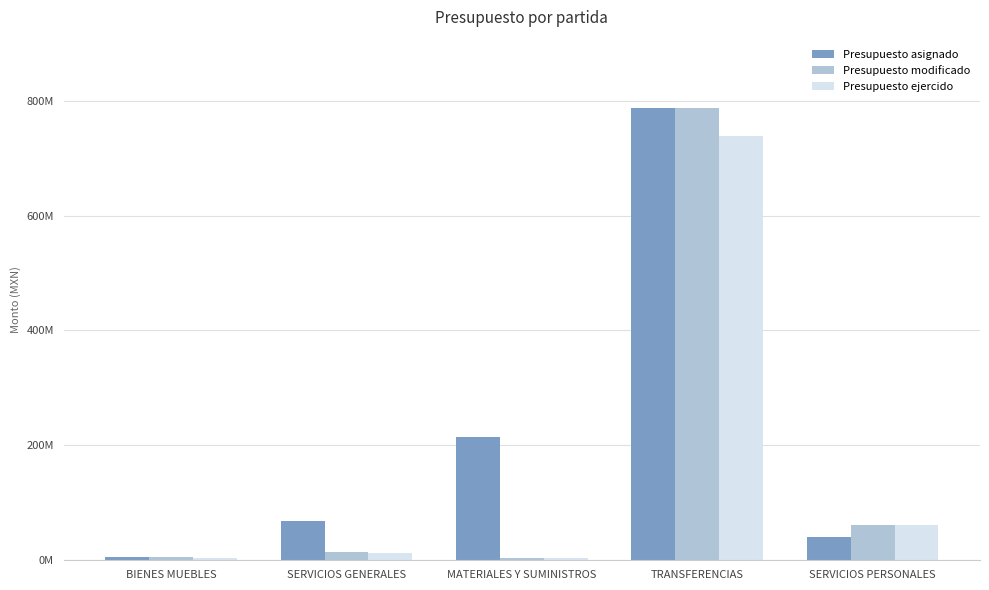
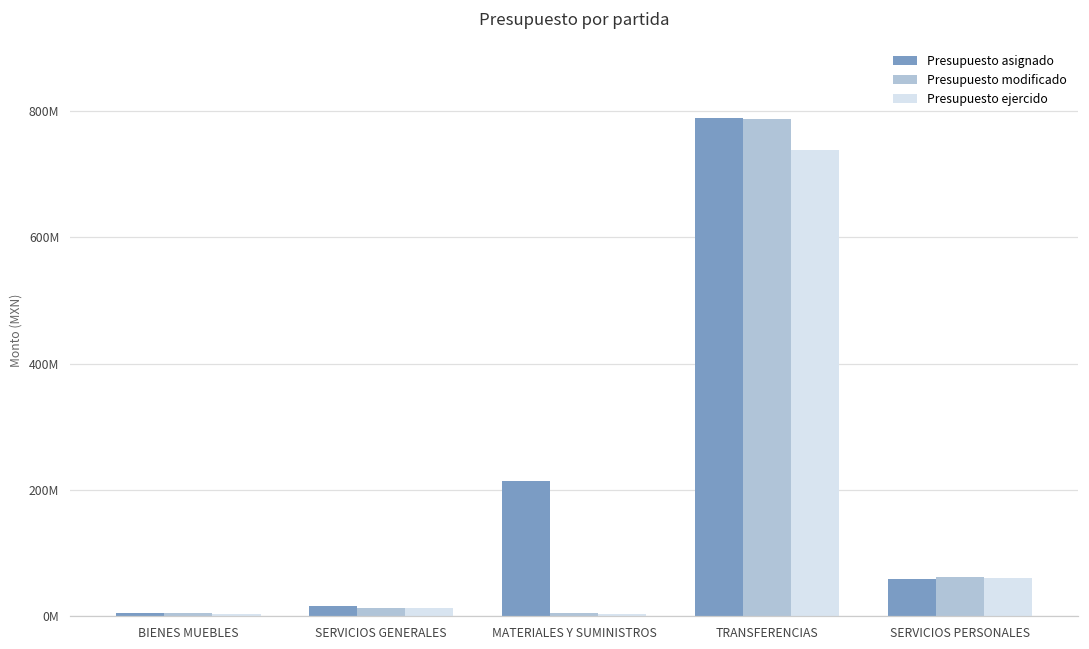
Presupuesto asignado, SERVICIOS GENERALES: 70000000 -> 20000000
Presupuesto asignado, SERVICIOS PERSONALES: 40000000 -> 60000000
